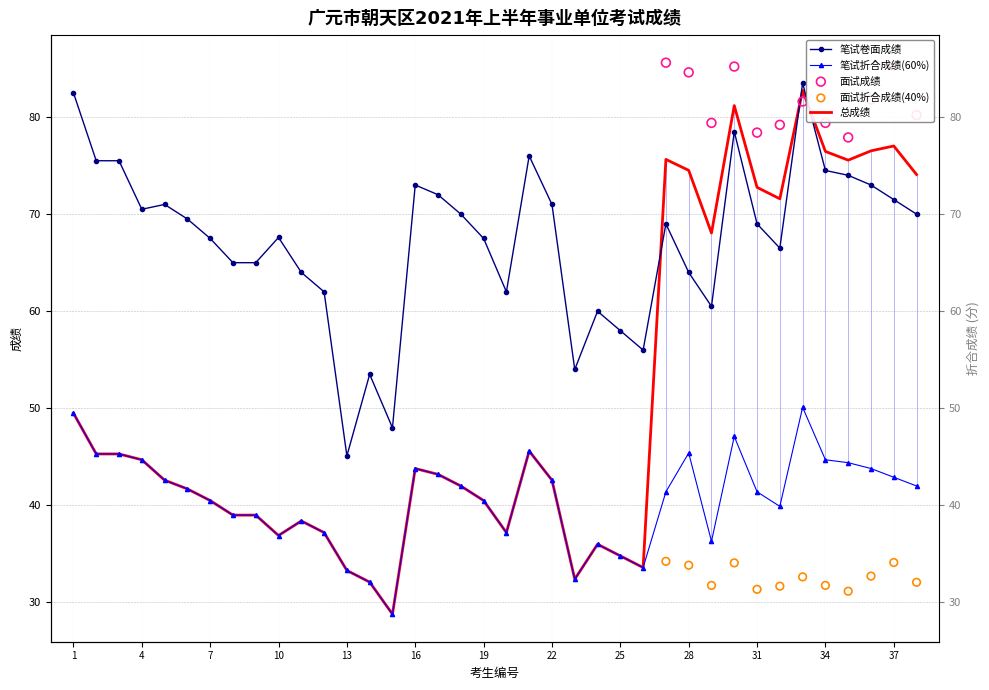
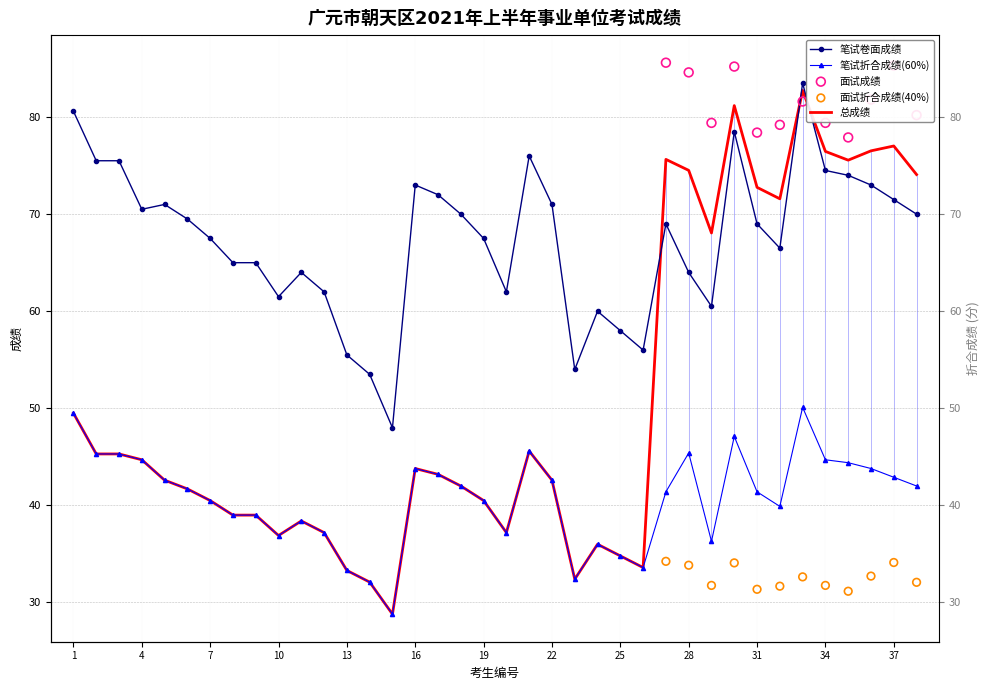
笔试卷面成绩, 1: 83 -> 81
笔试卷面成绩, 10: 68 -> 62
笔试卷面成绩, 13: 45 -> 56
